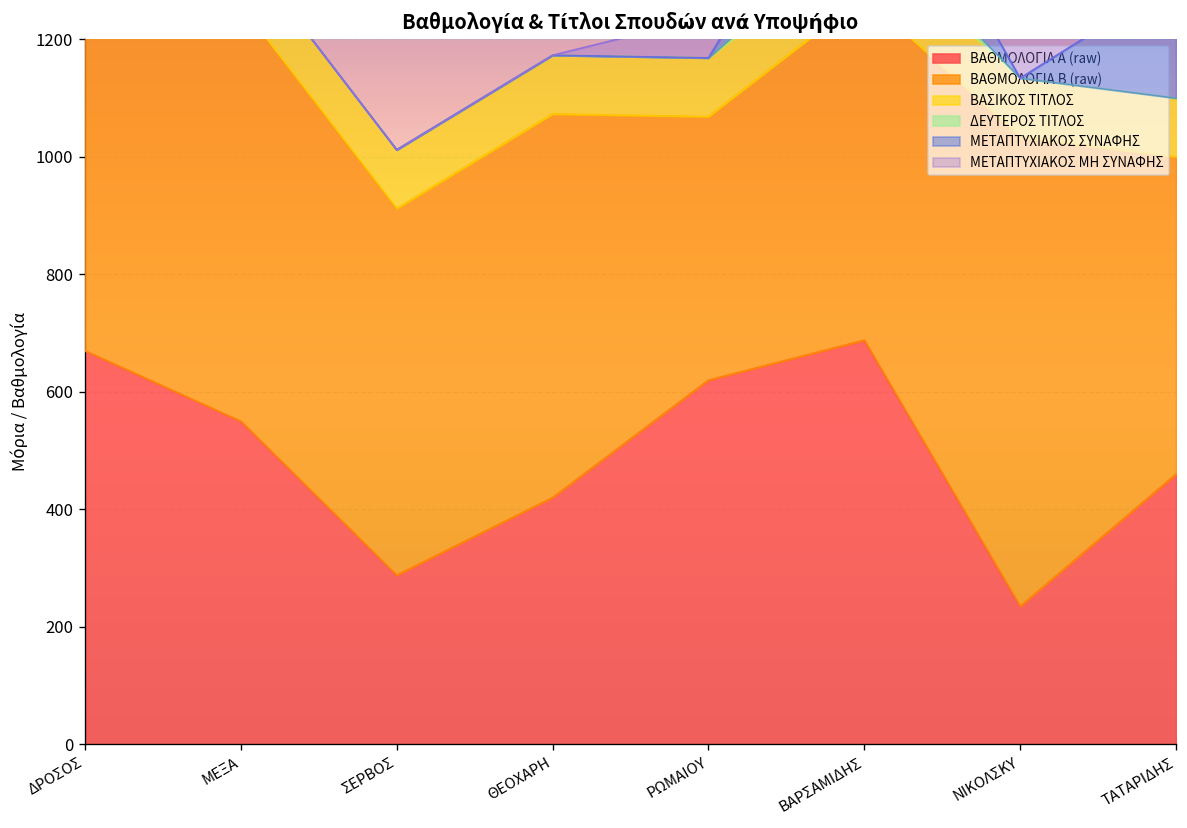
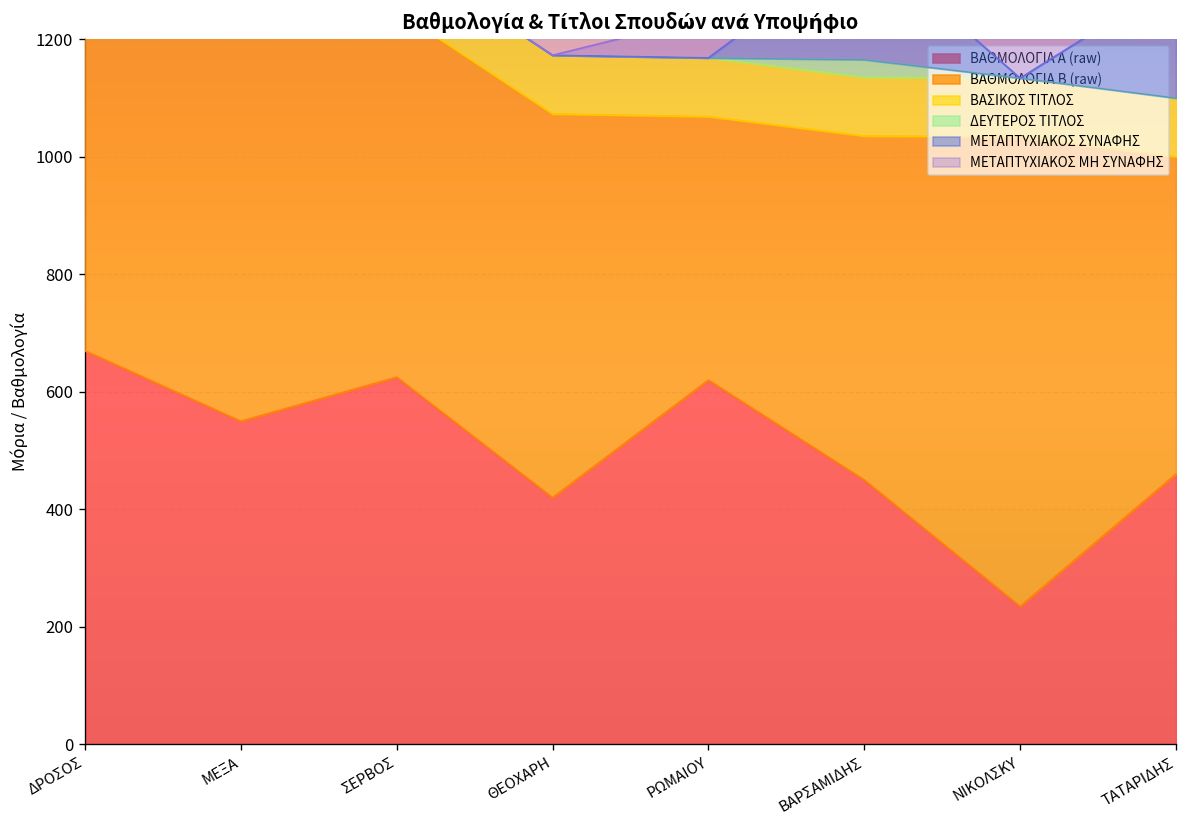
ΒΑΘΜΟΛΟΓΙΑ Α (raw), ΣΕΡΒΟΣ: 290 -> 630
ΒΑΘΜΟΛΟΓΙΑ Α (raw), ΒΑΡΣΑΜΙΔΗΣ: 690 -> 450
